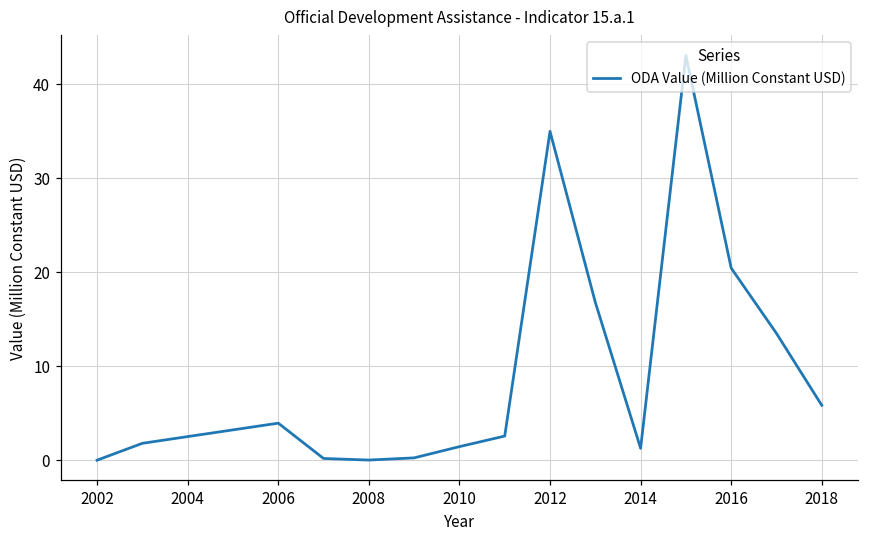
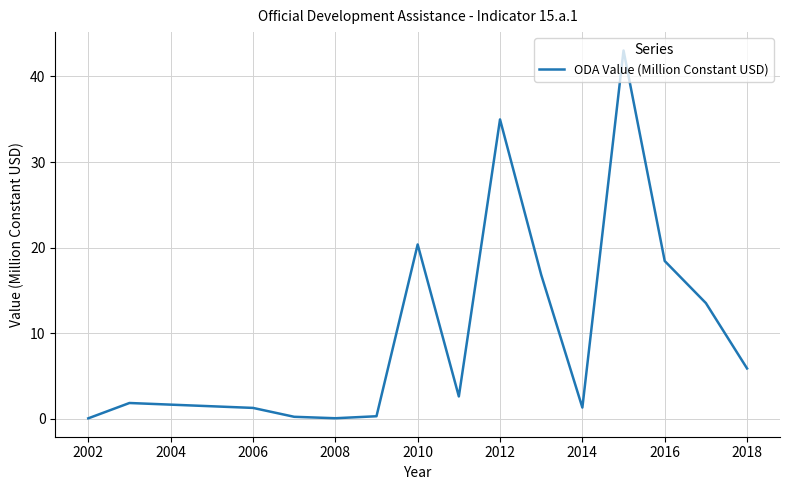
2006: 4 -> 1
2010: 1 -> 20
2016: 20 -> 18
